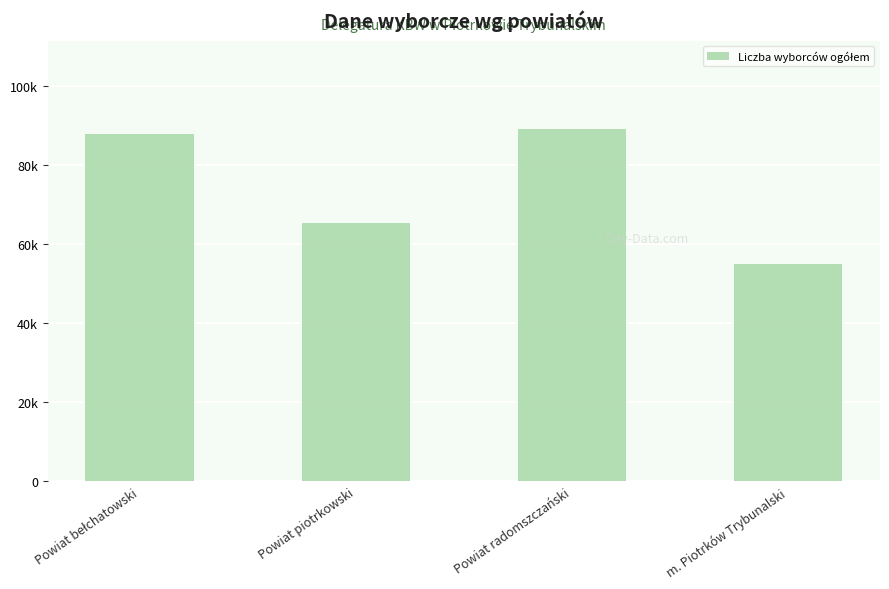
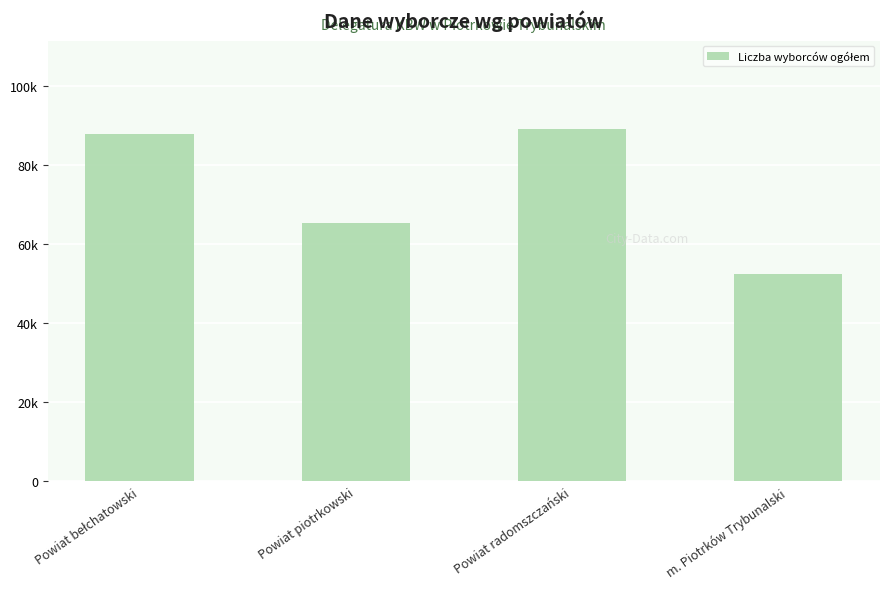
m. Piotrków Trybunalski: 55000 -> 52000
